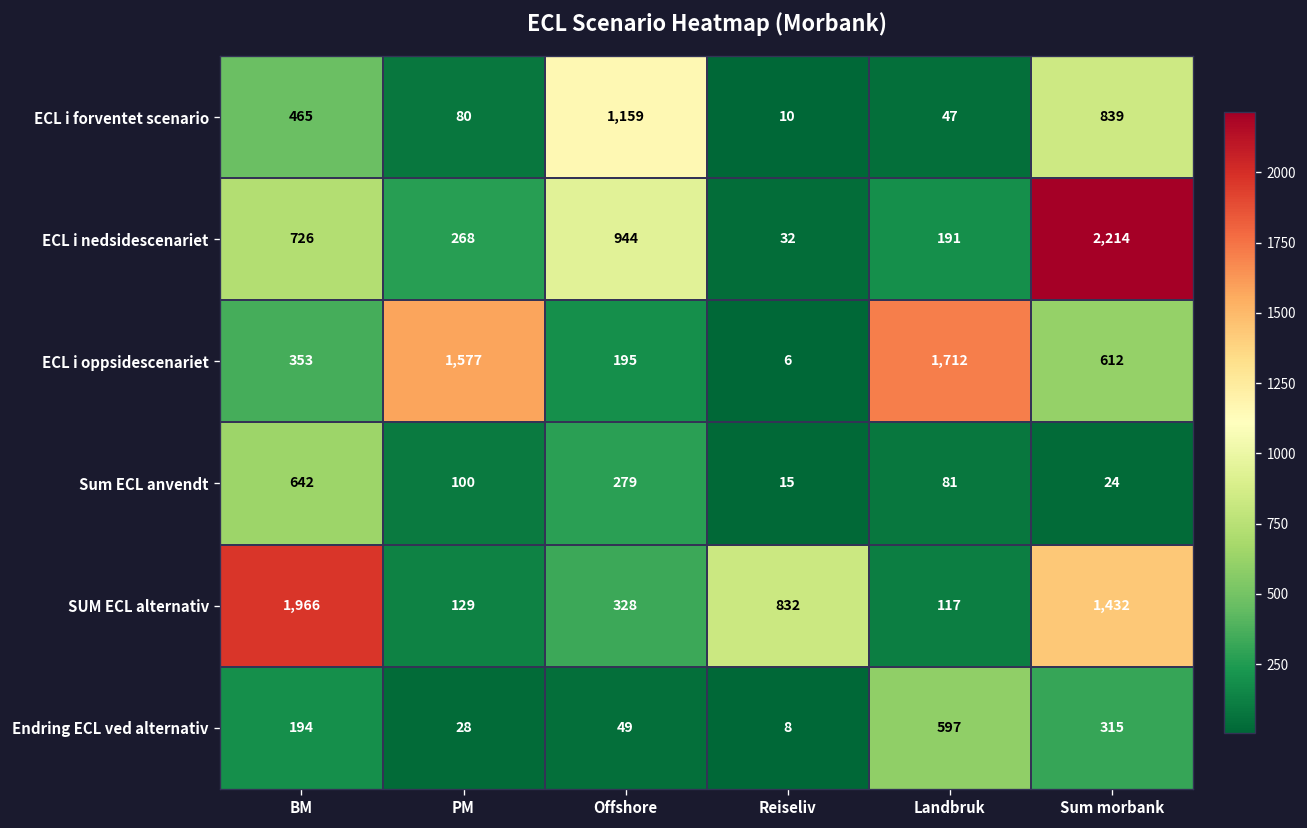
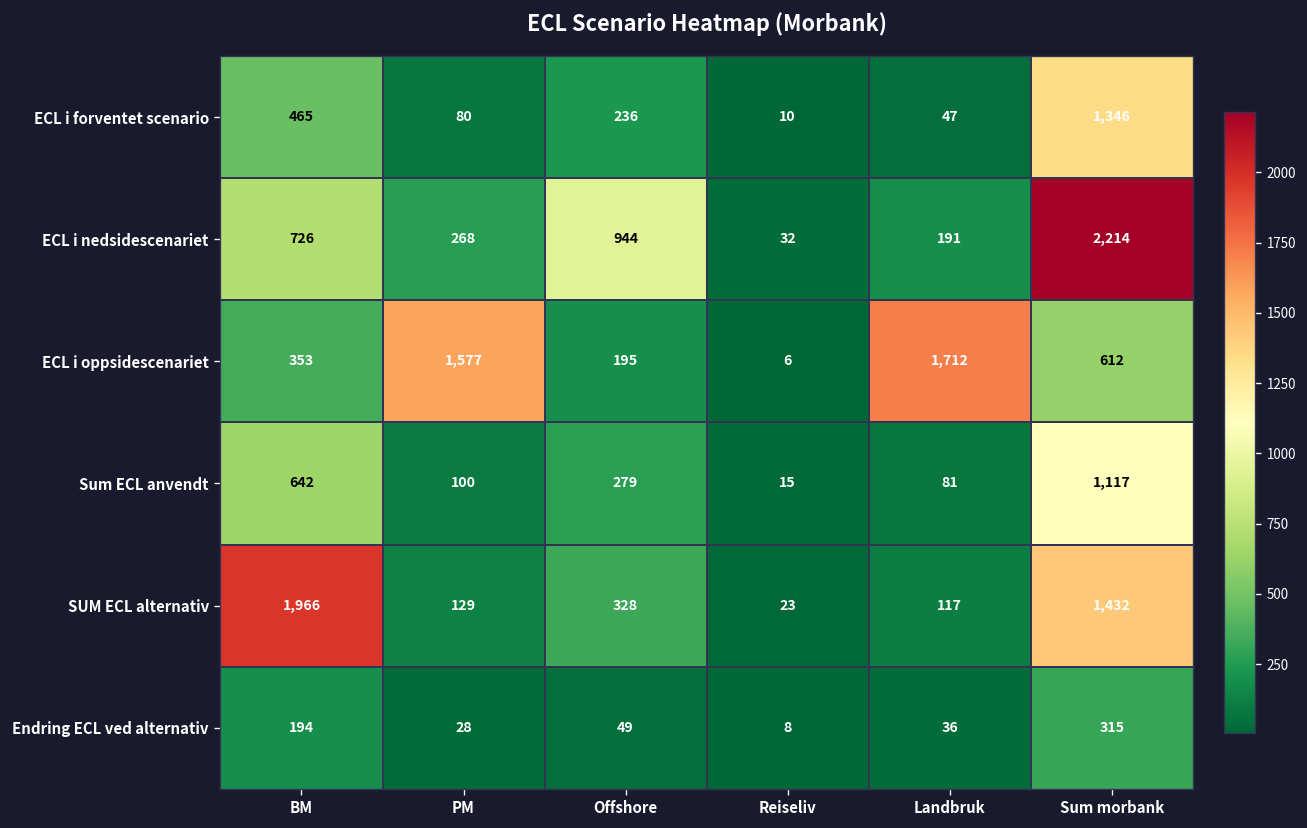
ECL i forventet scenario, Offshore: 1,159 -> 236
ECL i forventet scenario, Sum morbank: 839 -> 1,346
Sum ECL anvendt, Sum morbank: 24 -> 1,117
SUM ECL alternativ, Reiseliv: 832 -> 23
Endring ECL ved alternativ, Landbruk: 597 -> 36
